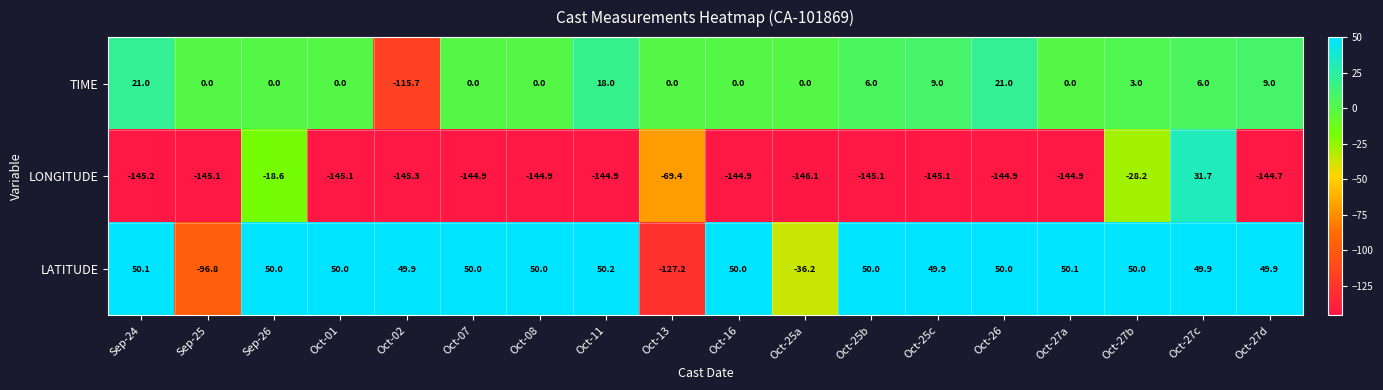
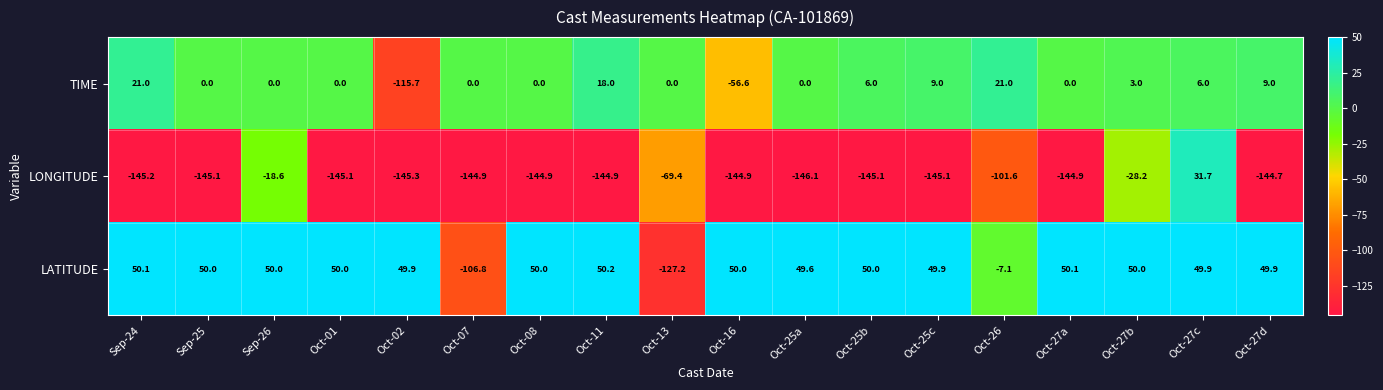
TIME, Oct-16: 0.0 -> -56.6
LONGITUDE, Oct-26: -144.9 -> -101.6
LATITUDE, Sep-25: -96.8 -> 50.0
LATITUDE, Oct-07: 50.0 -> -106.8
LATITUDE, Oct-25a: -36.2 -> 49.6
LATITUDE, Oct-26: 50.0 -> -7.1
